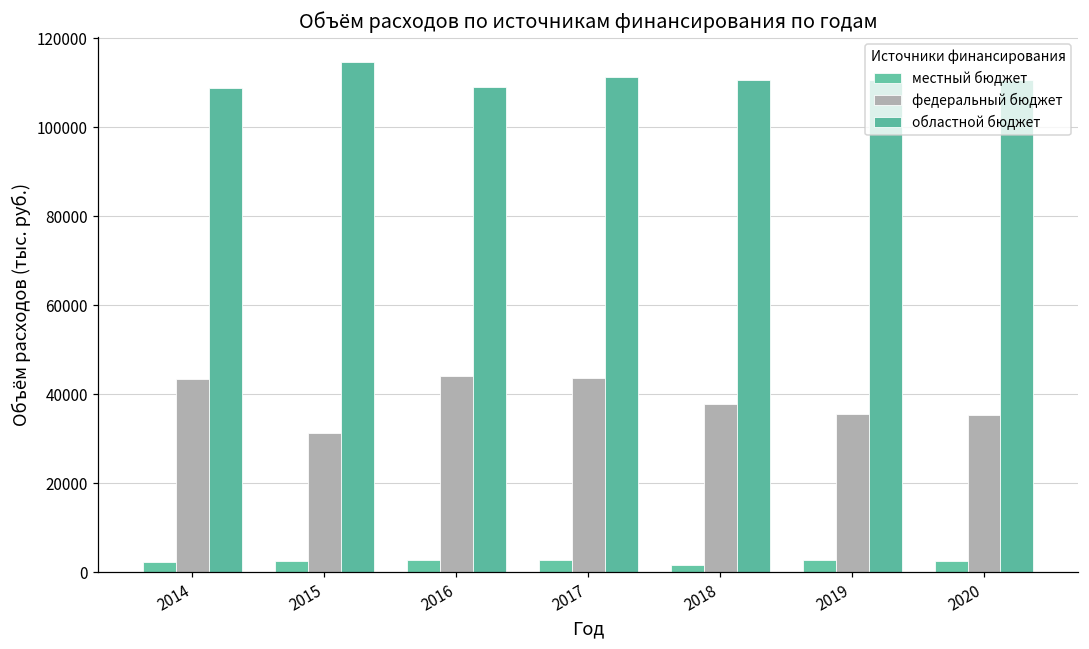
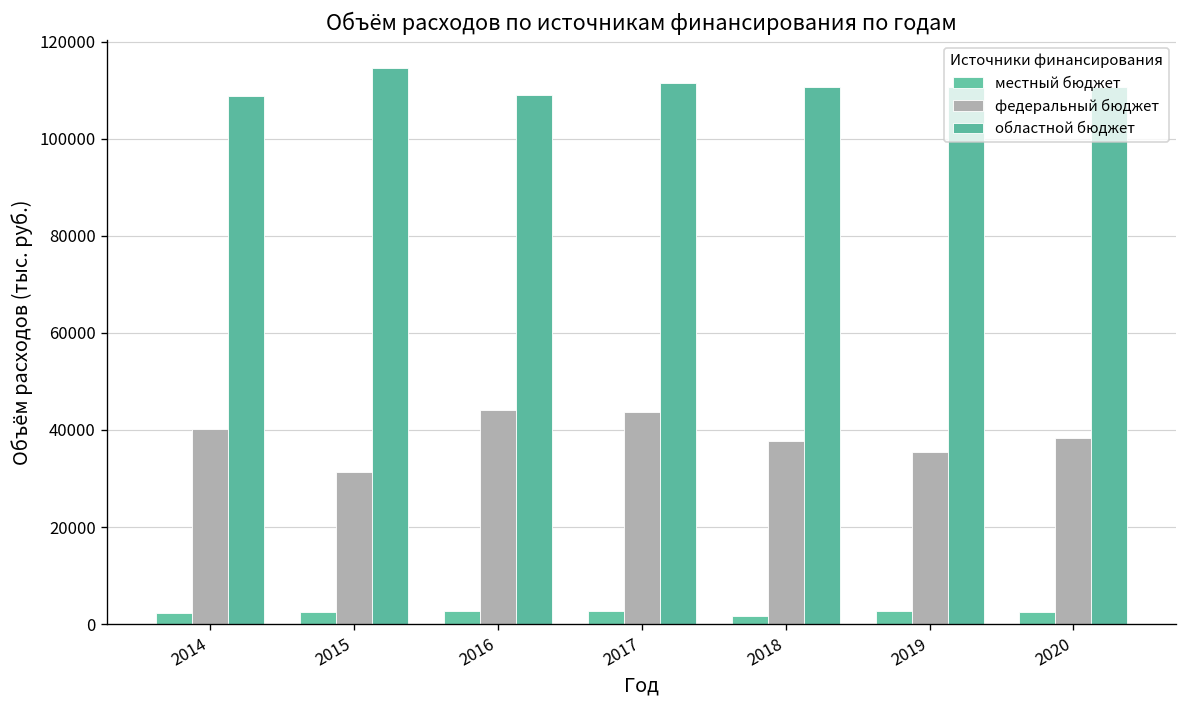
федеральный бюджет, 2014: 43000 -> 40000
федеральный бюджет, 2020: 35000 -> 38000
